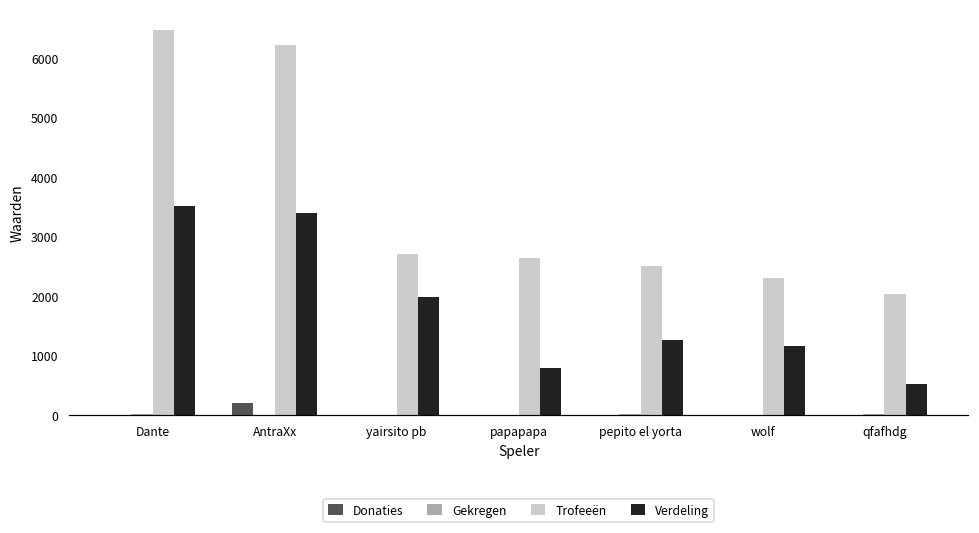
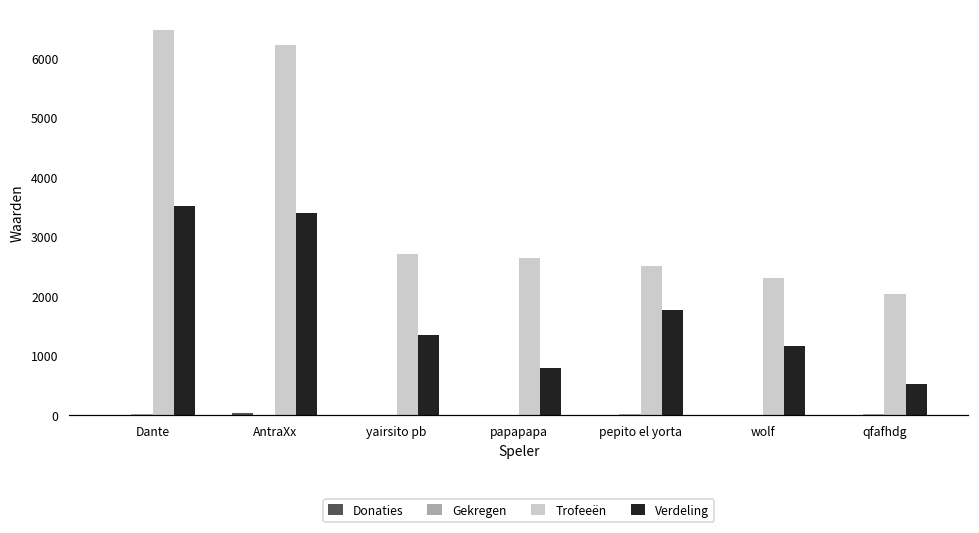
Donaties, AntraXx: 200 -> 0
Verdeling, yairsito pb: 2000 -> 1300
Verdeling, pepito el yorta: 1300 -> 1800
